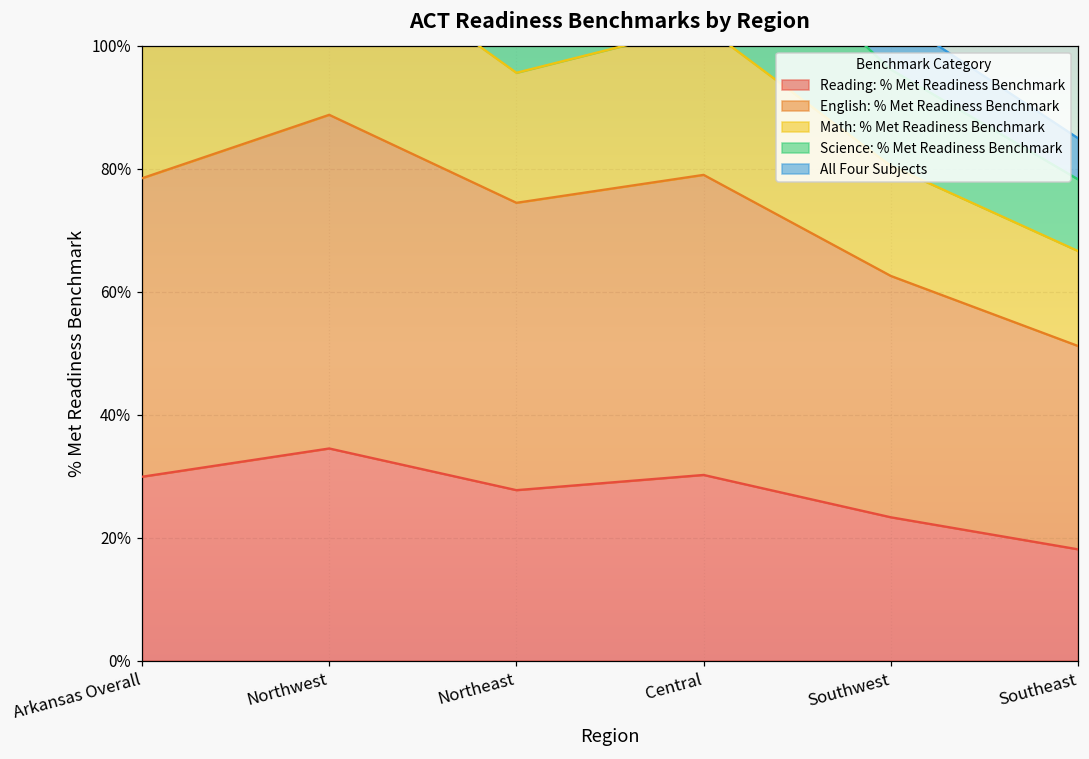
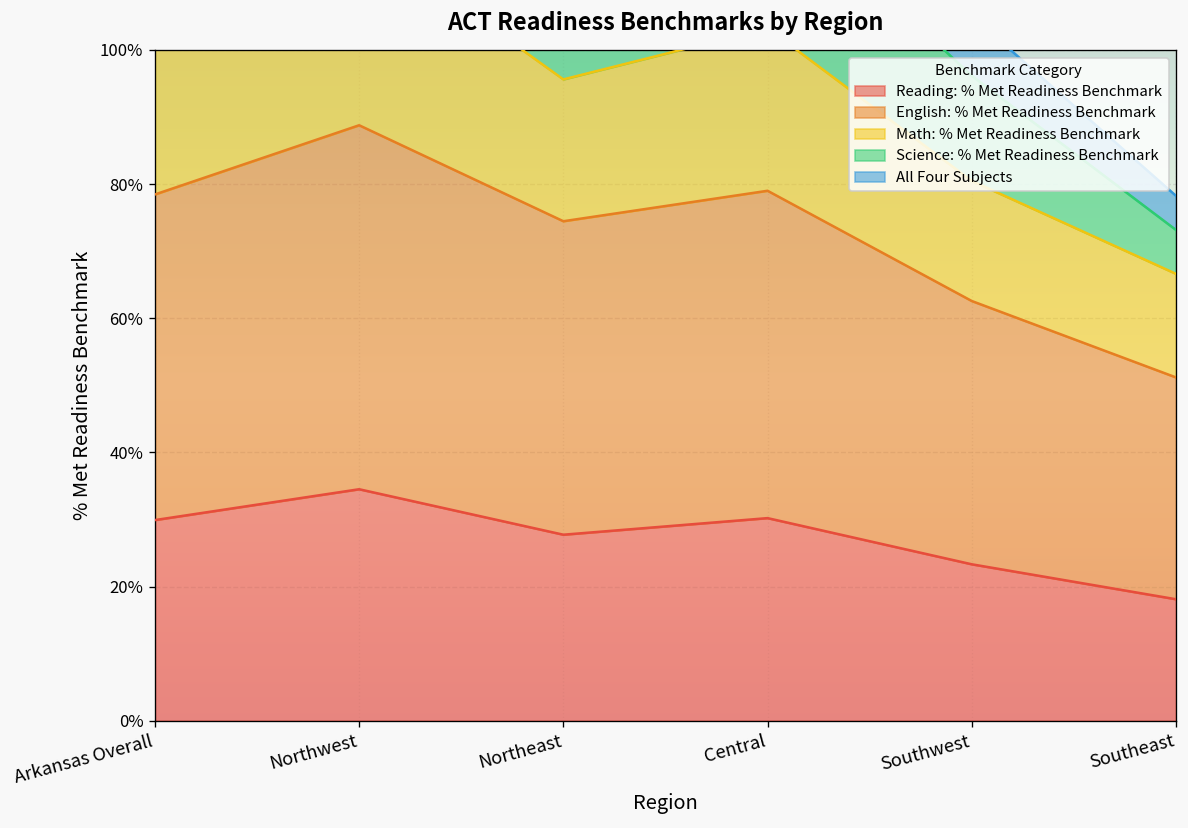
Science: % Met Readiness Benchmark, Southeast: 12% -> 7%
All Four Subjects, Southeast: 7% -> 5%
